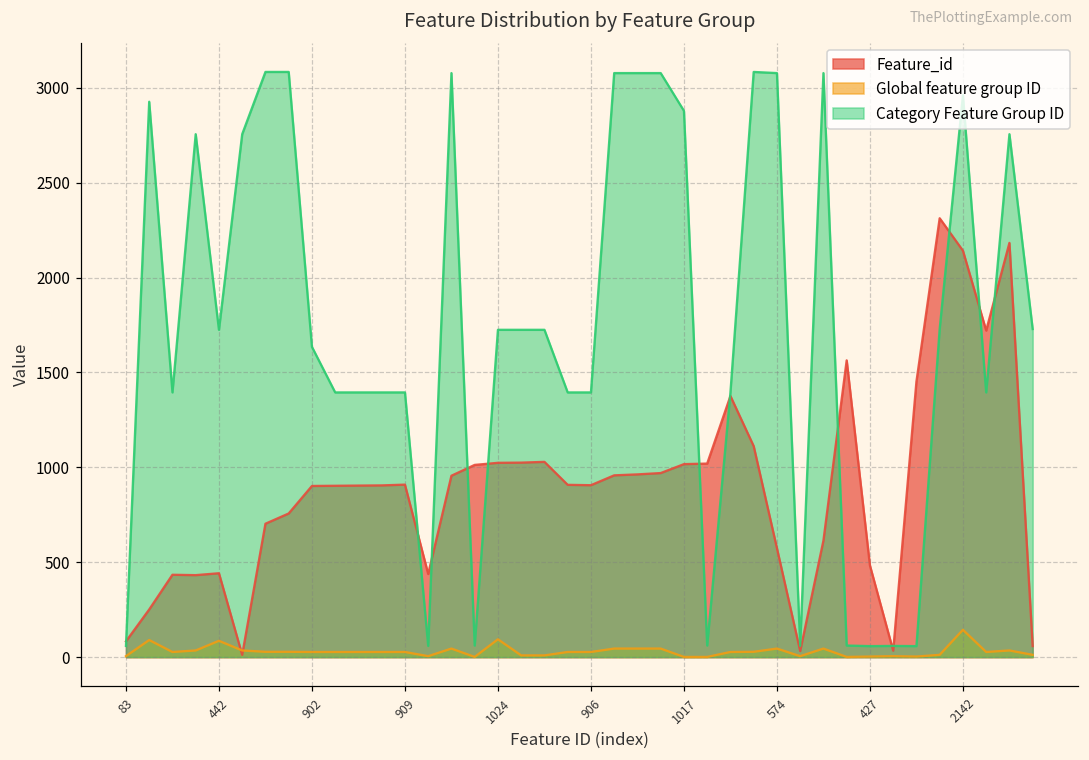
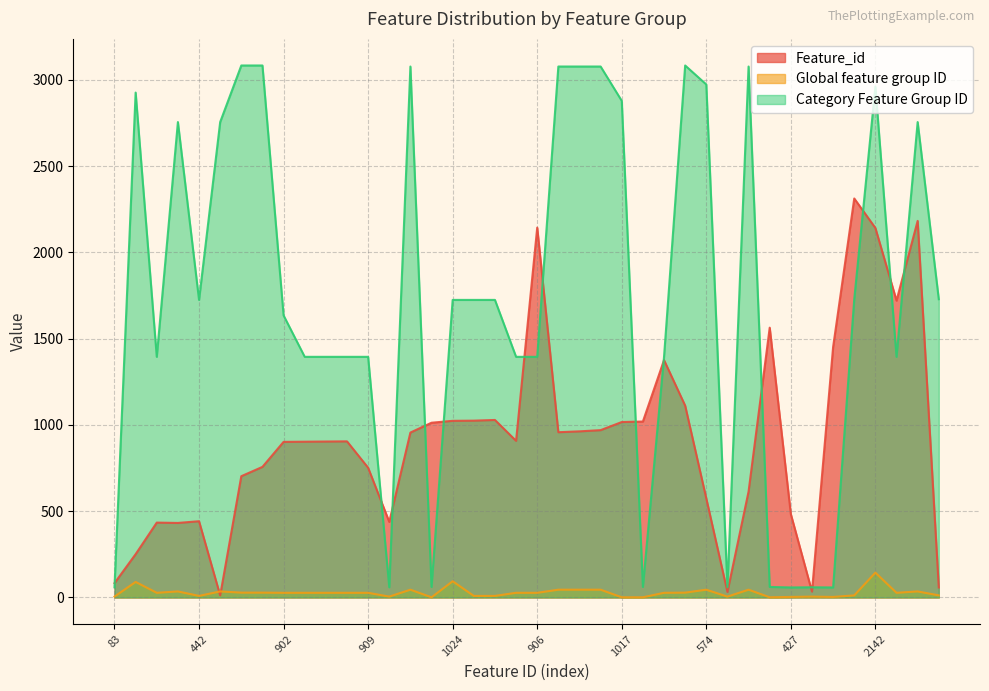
Global feature group ID, 442: 90 -> 10
Feature_id, 909: 910 -> 750
Feature_id, 906: 910 -> 2140
Category Feature Group ID, 574: 3080 -> 2970
